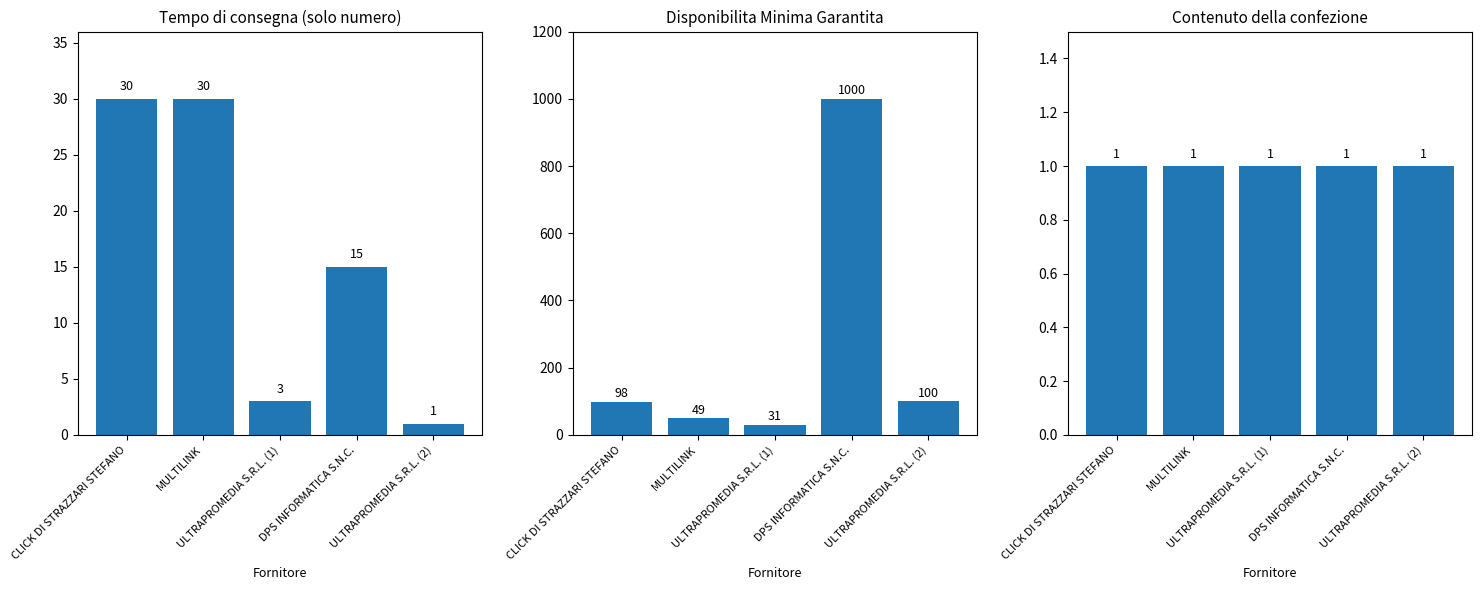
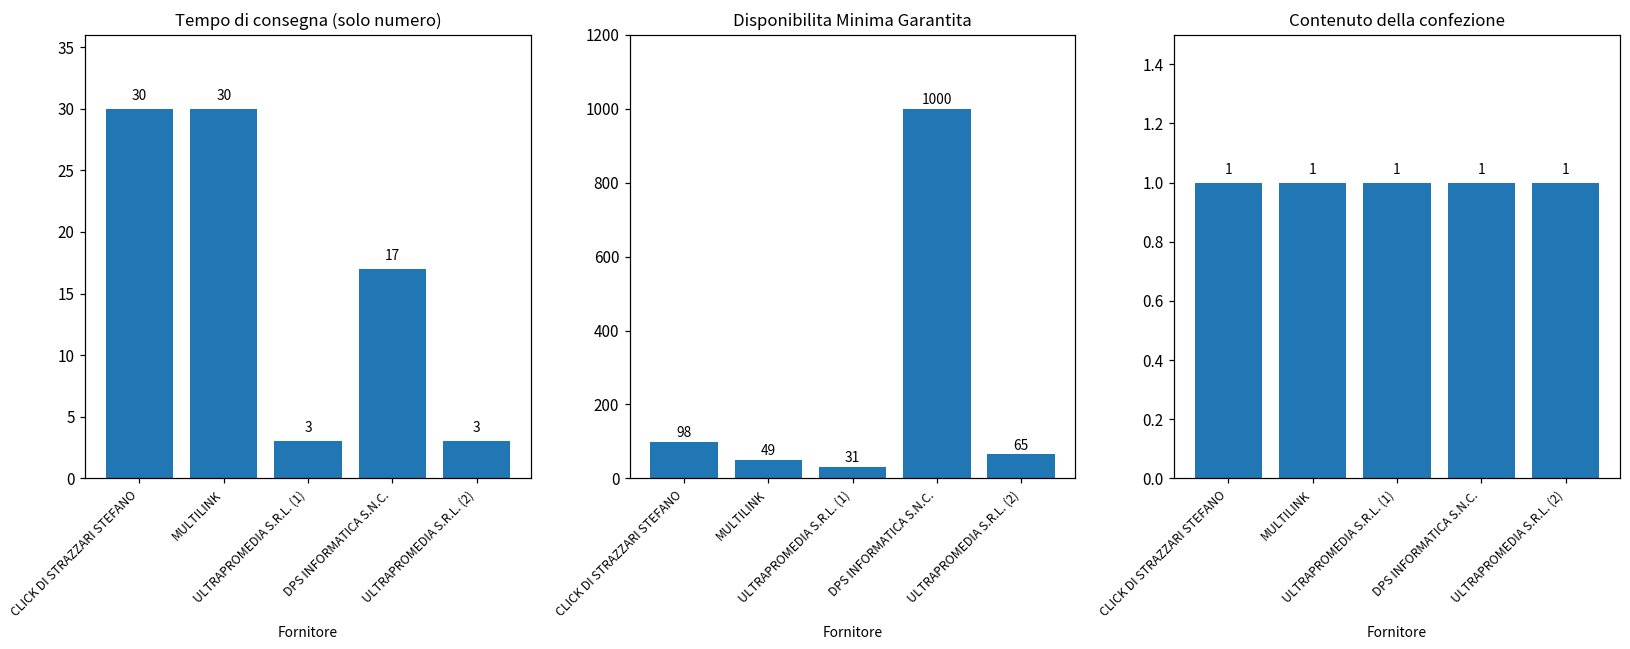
Tempo di consegna (solo numero), DPS INFORMATICA S.N.C.: 15 -> 17
Tempo di consegna (solo numero), ULTRAPROMEDIA S.R.L. (2): 1 -> 3
Disponibilita Minima Garantita, ULTRAPROMEDIA S.R.L. (2): 100 -> 65
